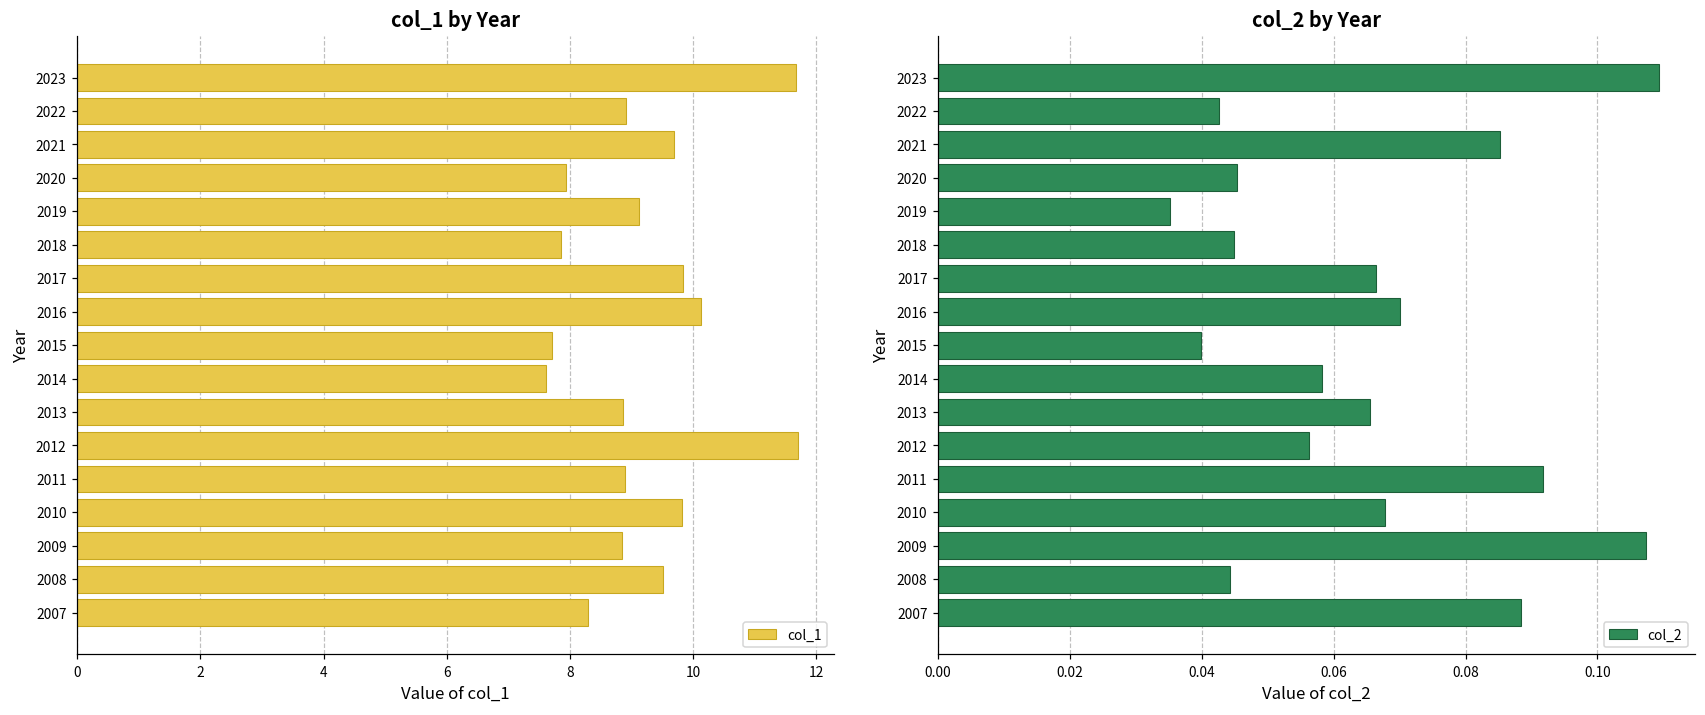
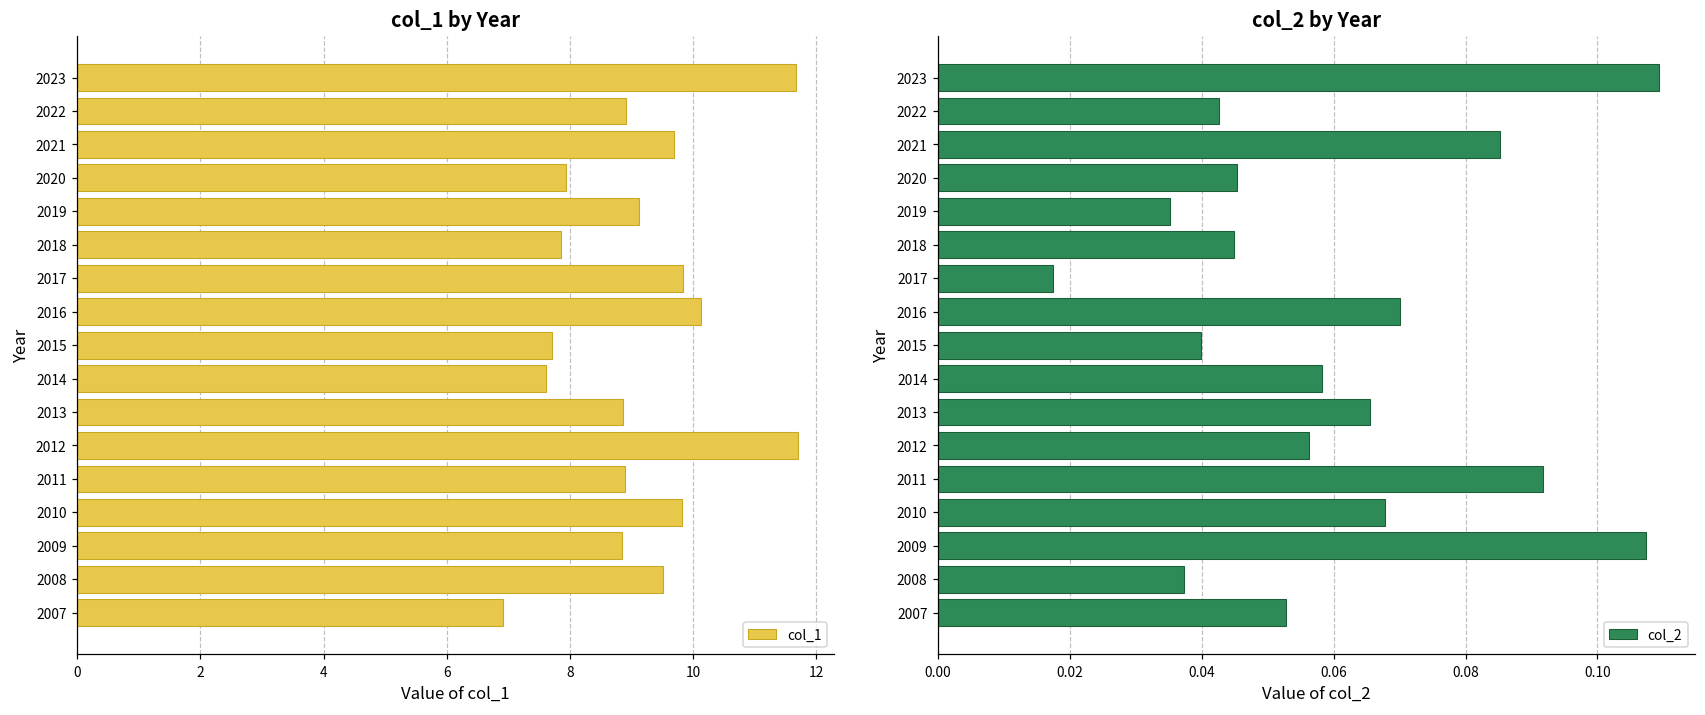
col_1 by Year, 2007: 8.3 -> 6.9
col_2 by Year, 2017: 0.066 -> 0.017
col_2 by Year, 2008: 0.044 -> 0.037
col_2 by Year, 2007: 0.088 -> 0.053
